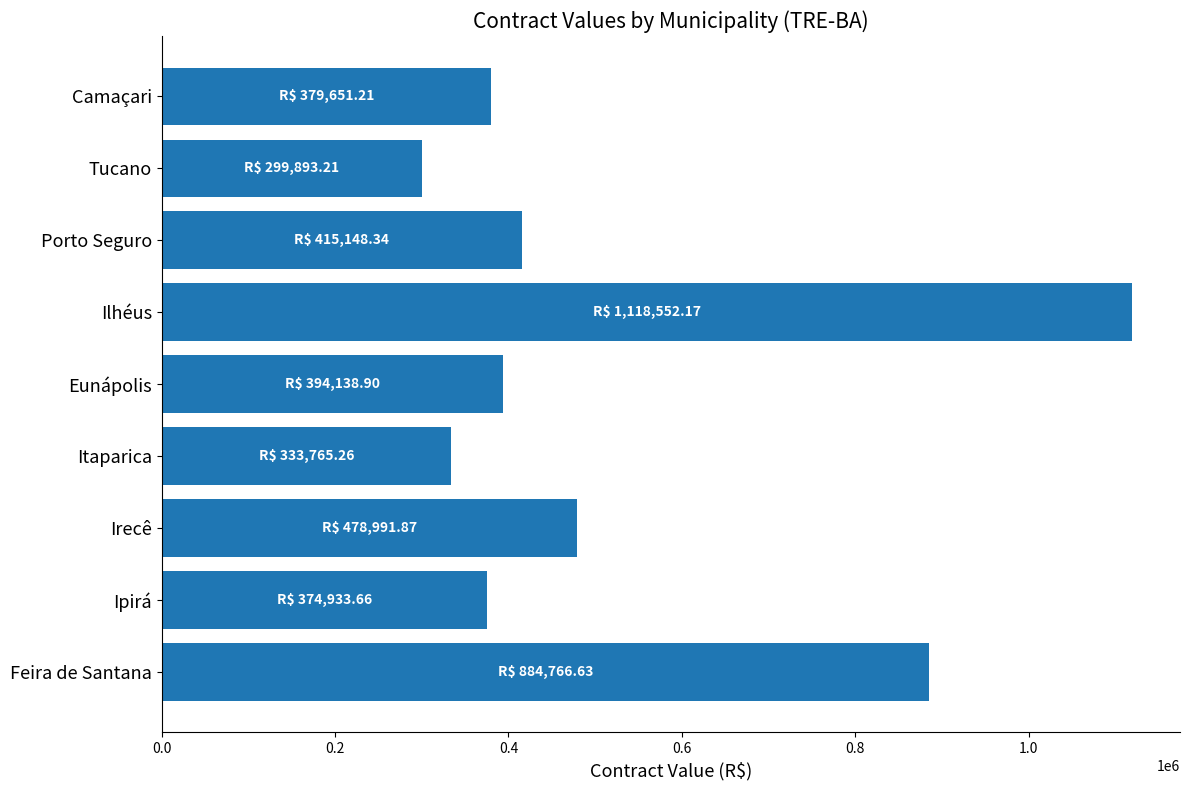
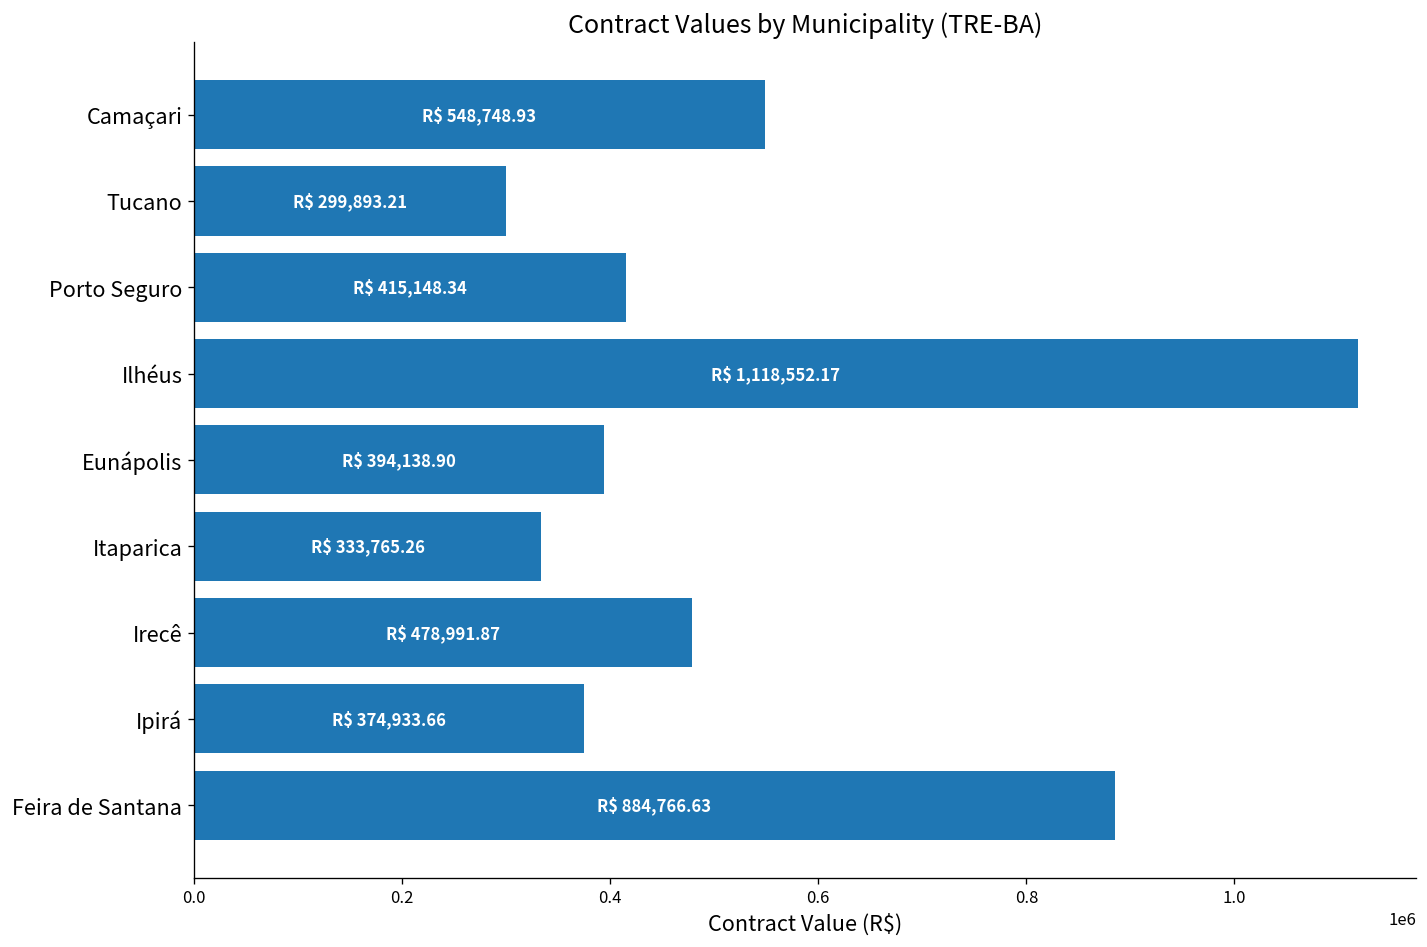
Camaçari: 379,651.21 -> 548,748.93
